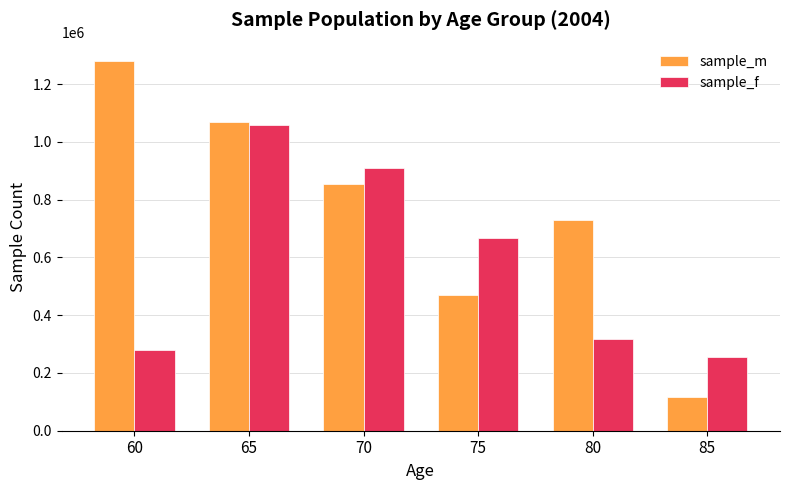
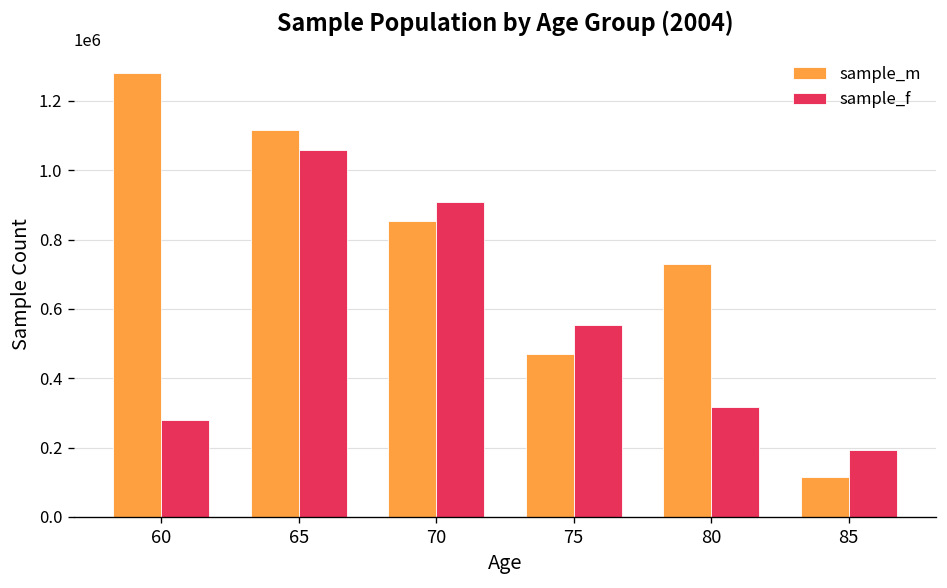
sample_m, 65: 1070000 -> 1120000
sample_f, 75: 670000 -> 550000
sample_f, 85: 260000 -> 190000
